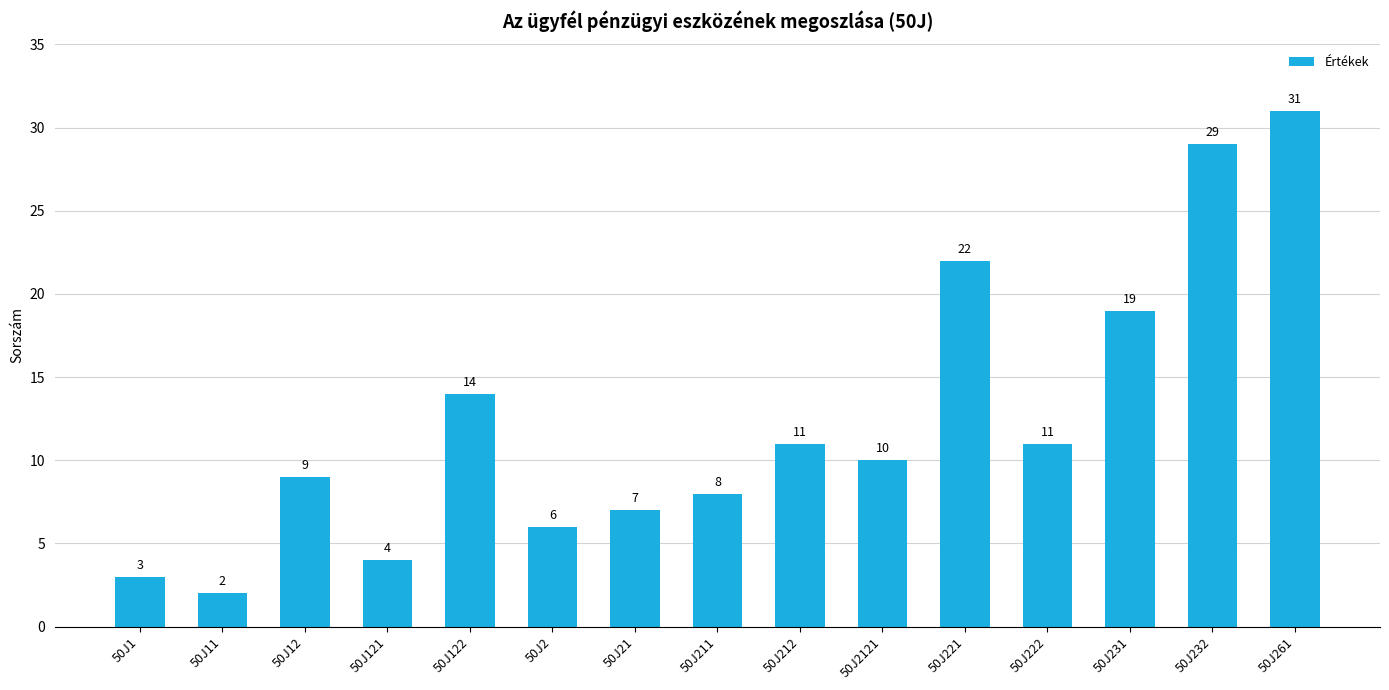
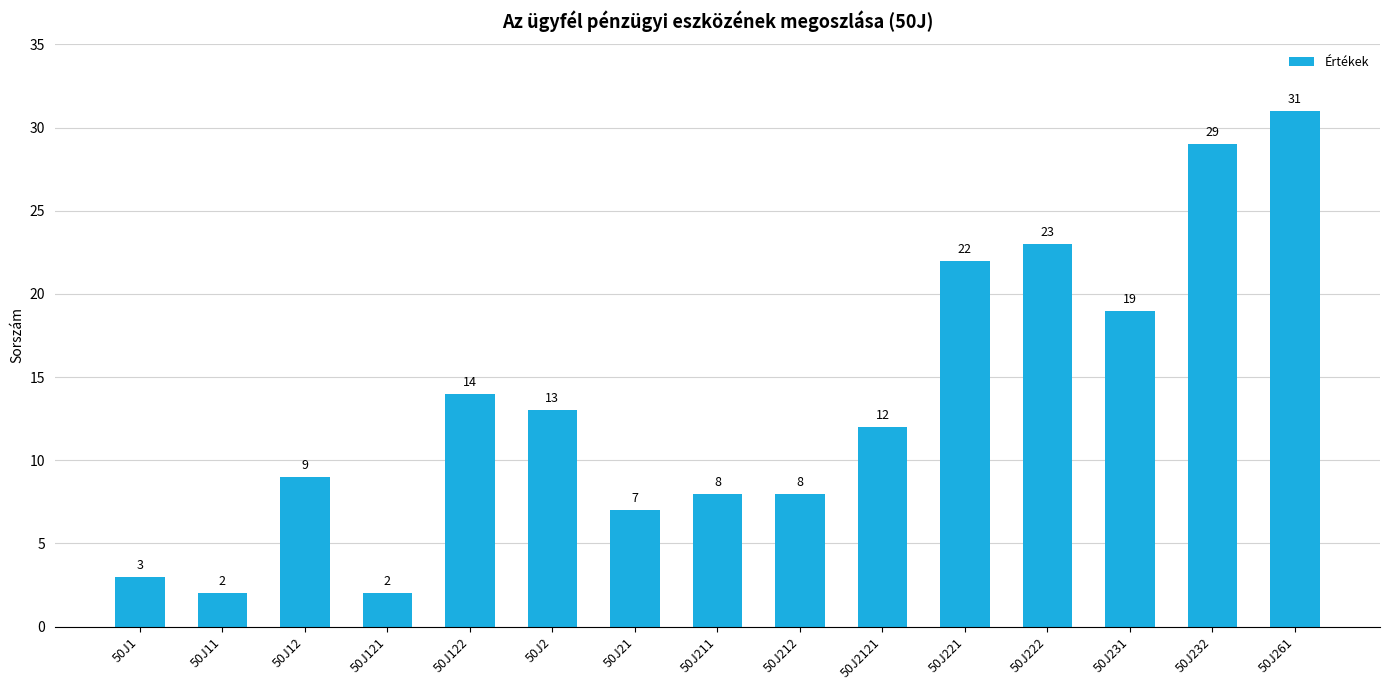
50J121: 4 -> 2
50J2: 6 -> 13
50J212: 11 -> 8
50J2121: 10 -> 12
50J222: 11 -> 23
